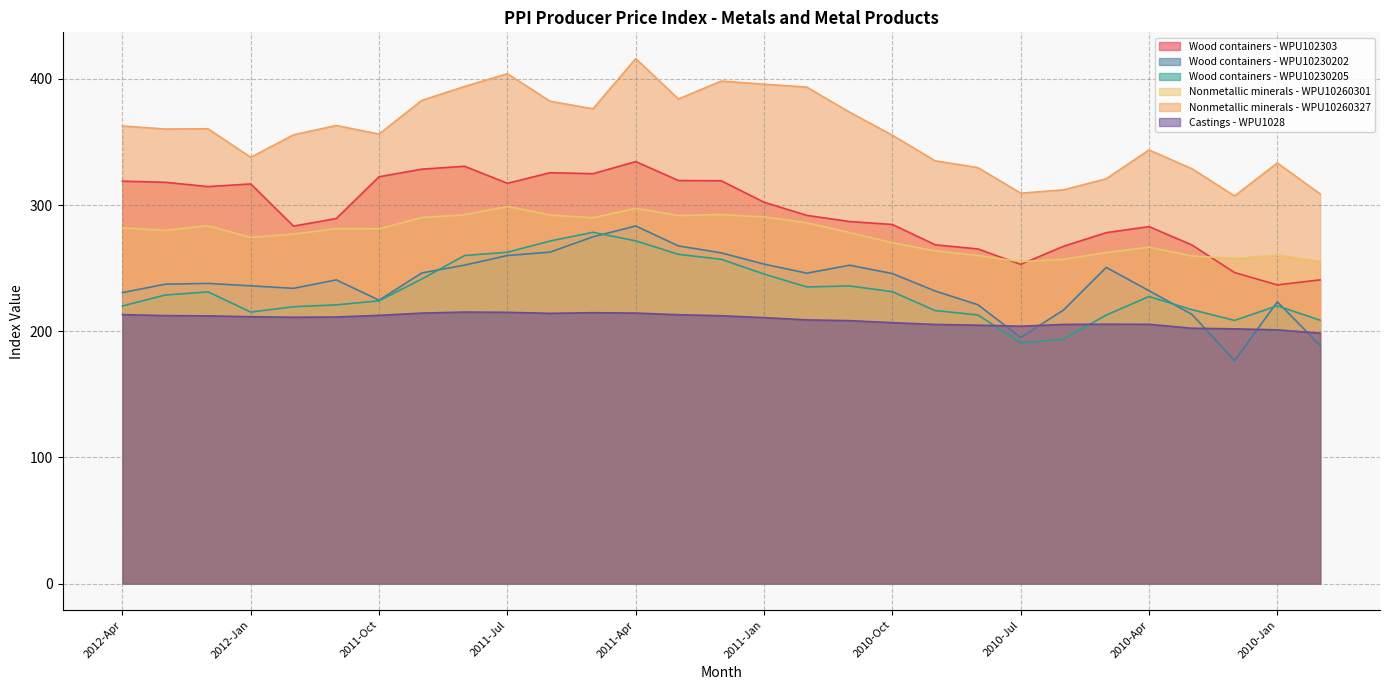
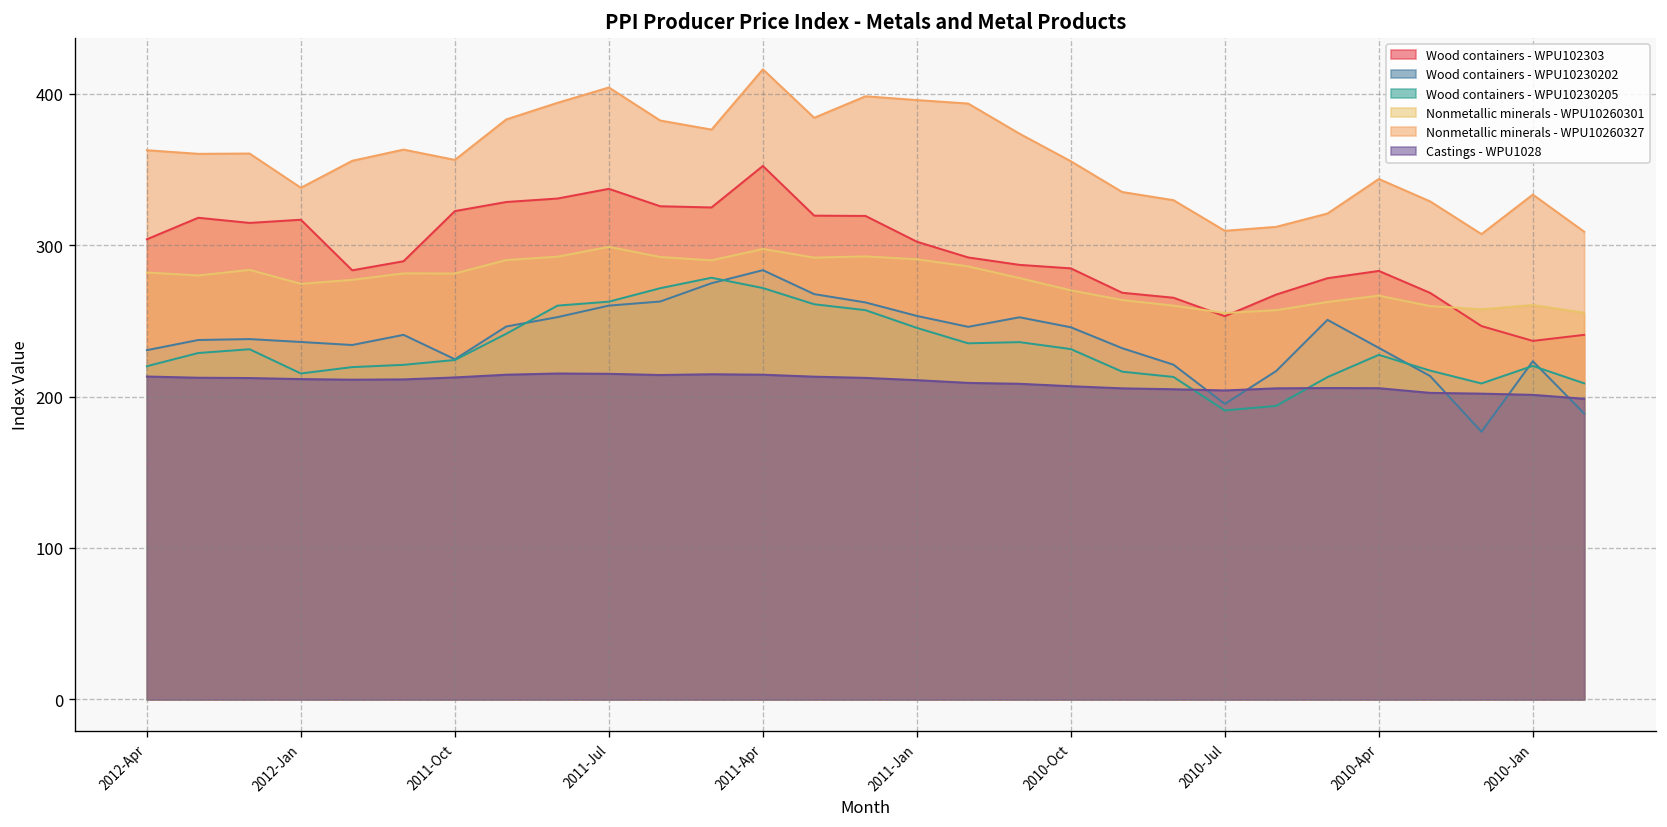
Wood containers - WPU102303, 2012-Apr: 319 -> 304
Wood containers - WPU102303, 2011-Jul: 317 -> 337
Wood containers - WPU102303, 2011-Apr: 334 -> 352
